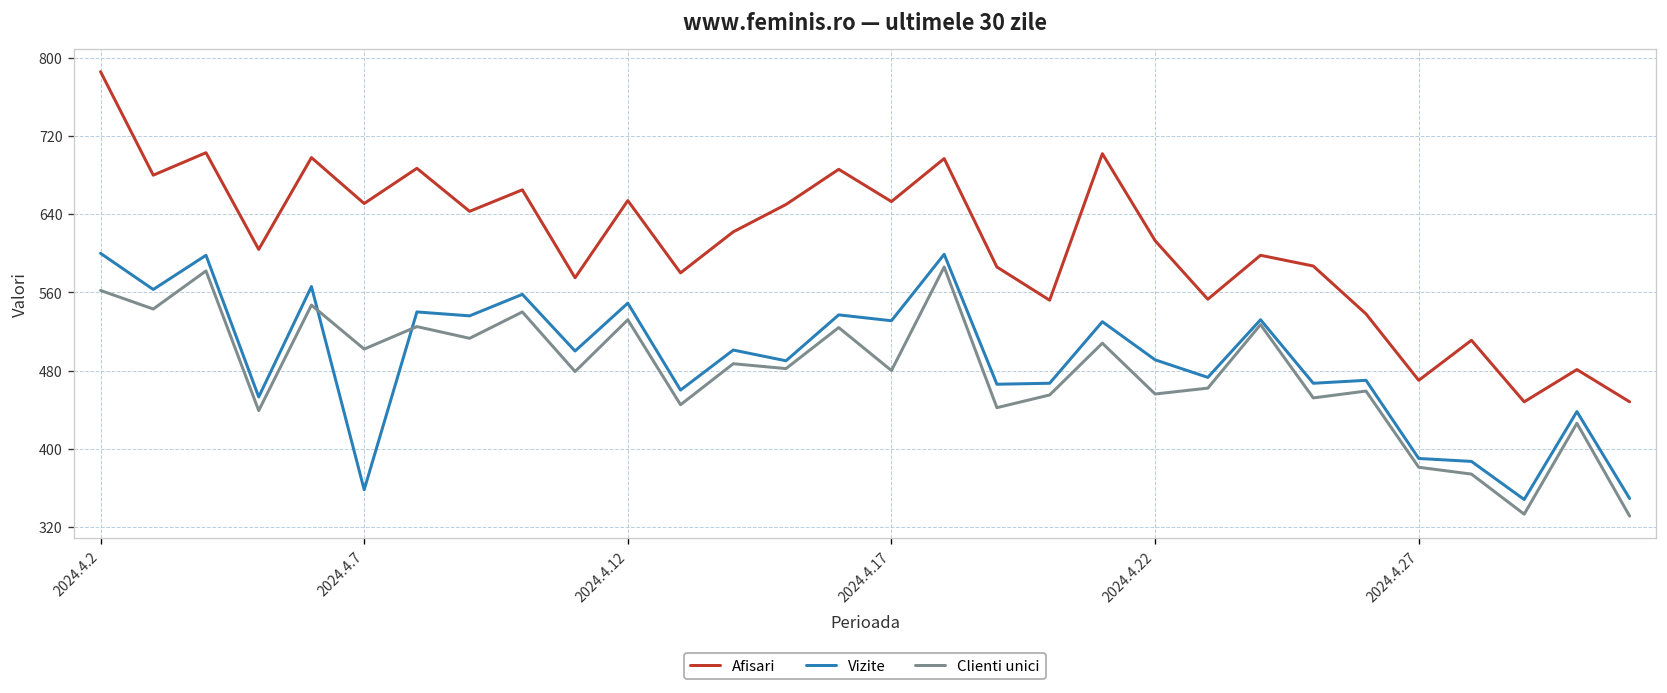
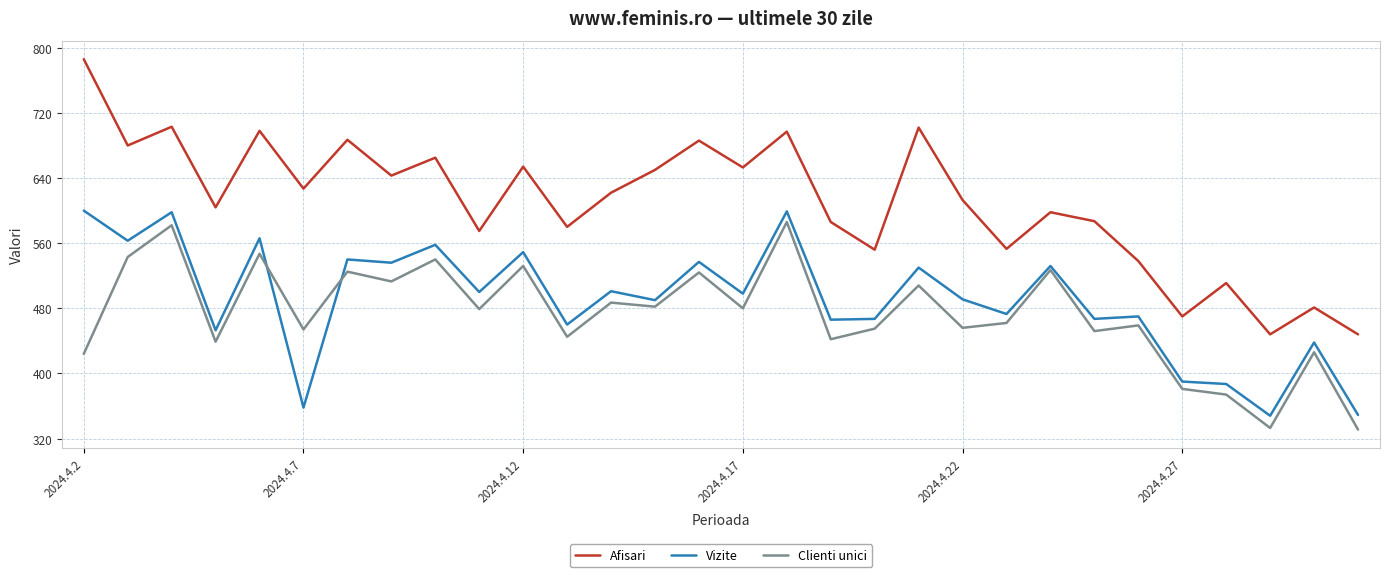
Clienti unici, 2024.4.2: 560 -> 420
Afisari, 2024.4.7: 650 -> 630
Clienti unici, 2024.4.7: 500 -> 450
Vizite, 2024.4.17: 530 -> 500
